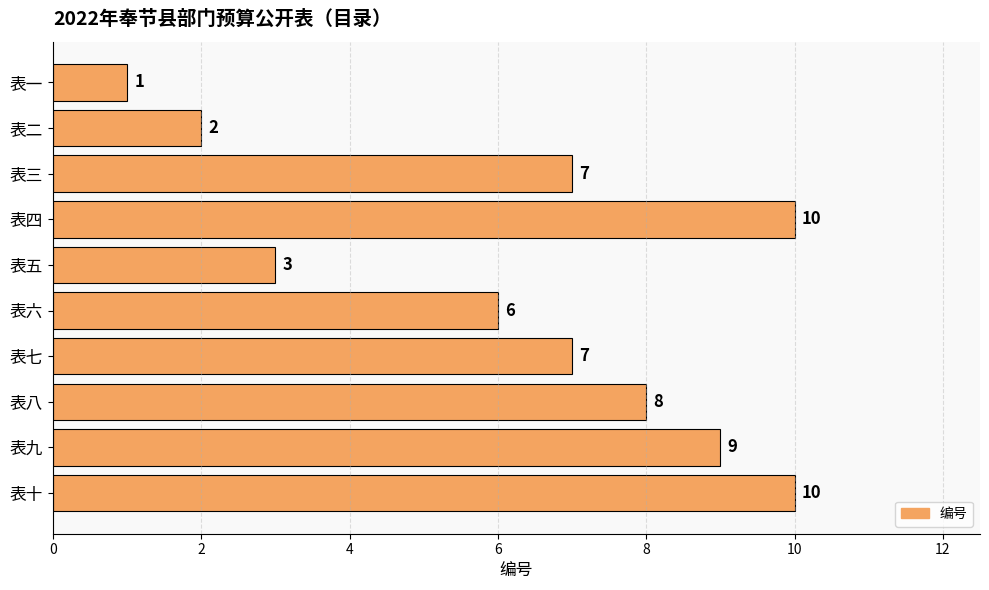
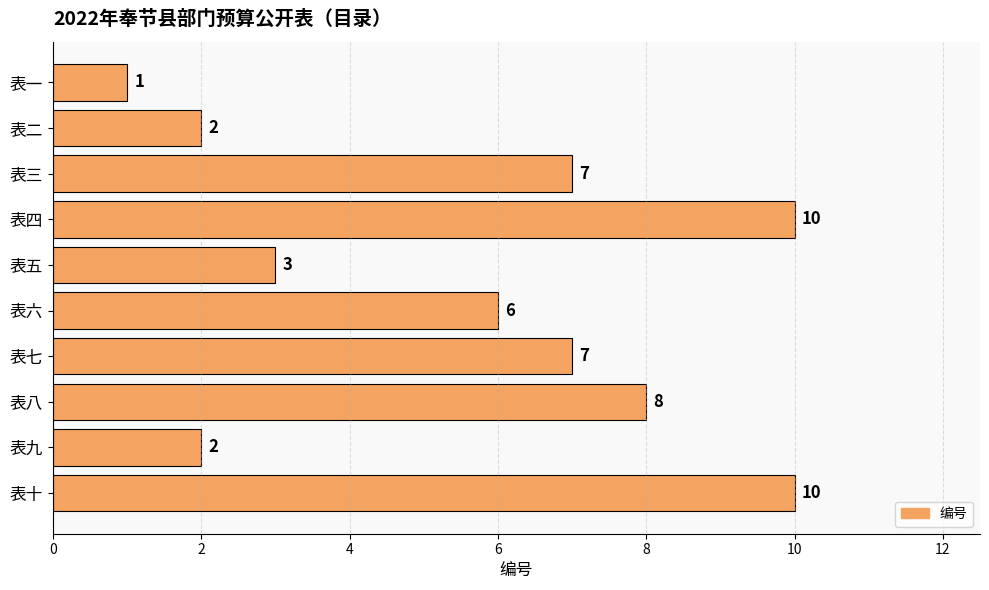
表九: 9 -> 2
